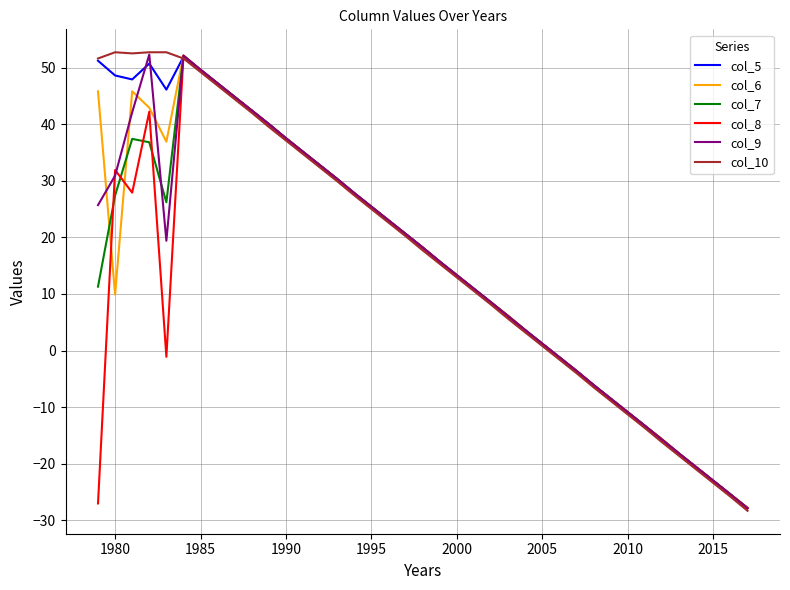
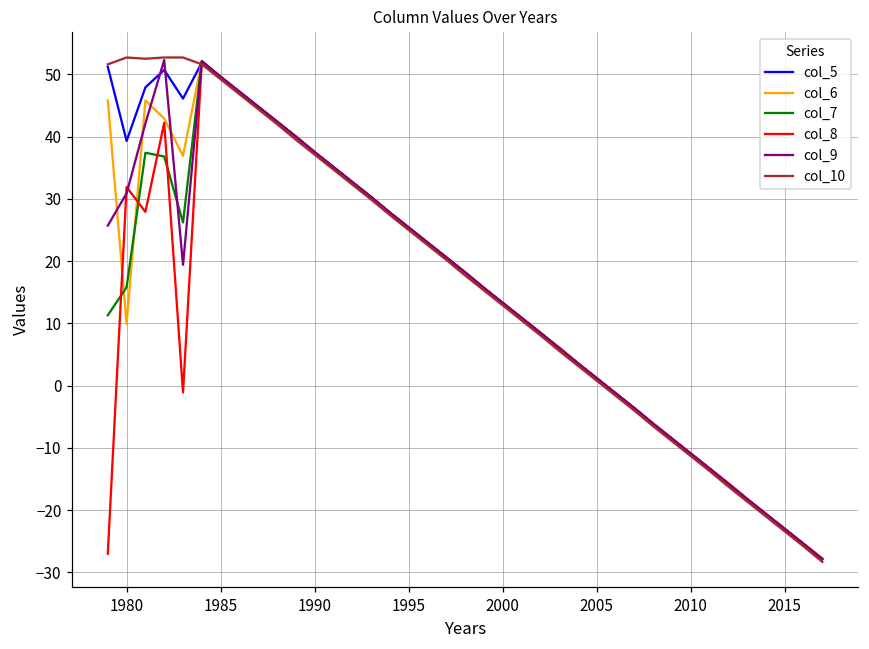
col_5, 1980: 49 -> 39
col_7, 1980: 27 -> 16
